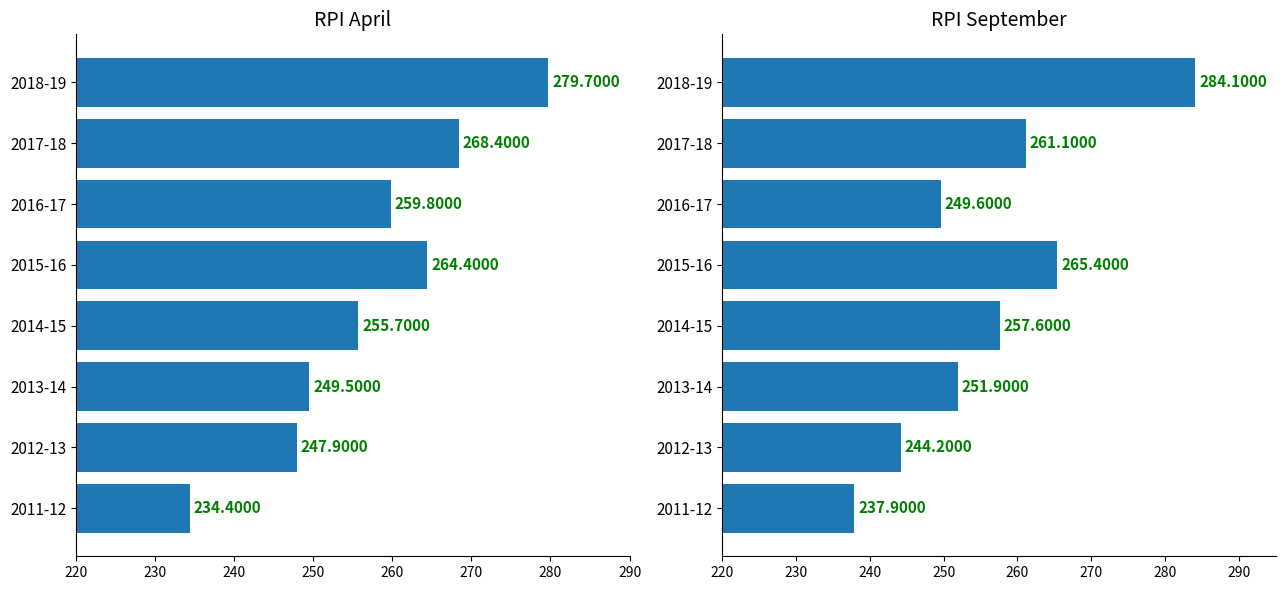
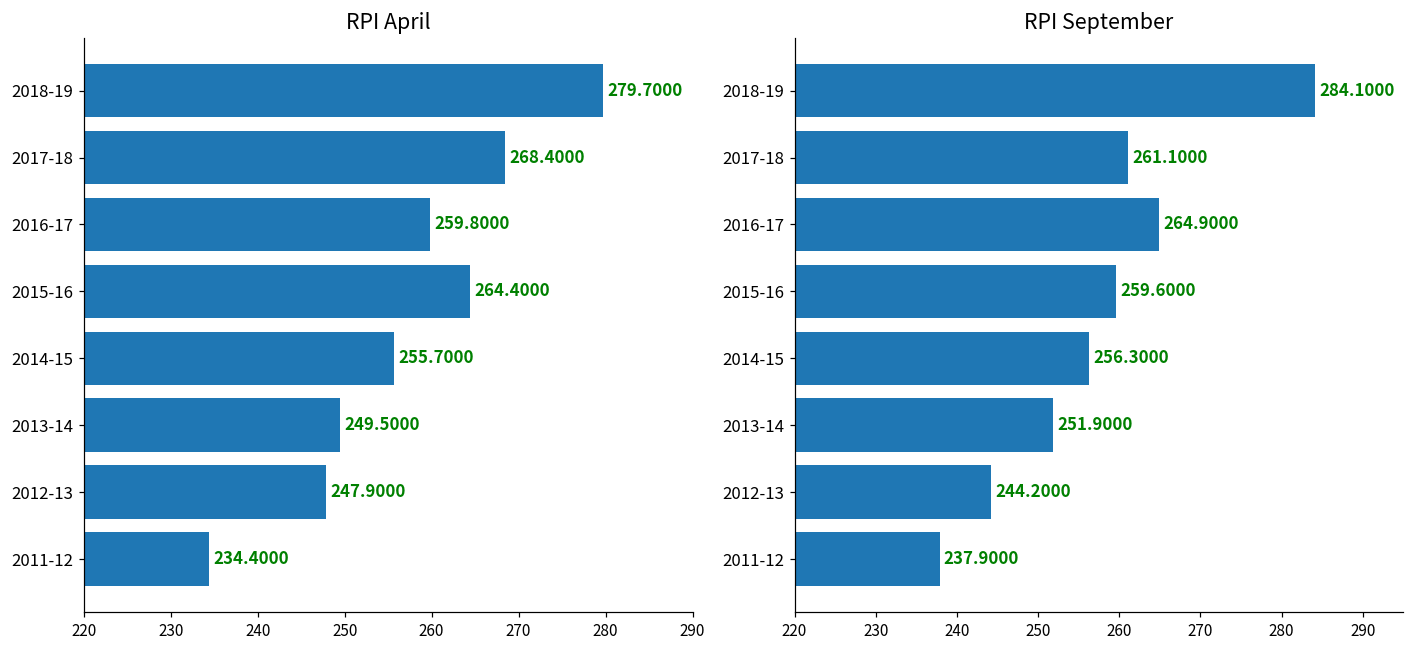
RPI September, 2016-17: 249.6000 -> 264.9000
RPI September, 2015-16: 265.4000 -> 259.6000
RPI September, 2014-15: 257.6000 -> 256.3000
